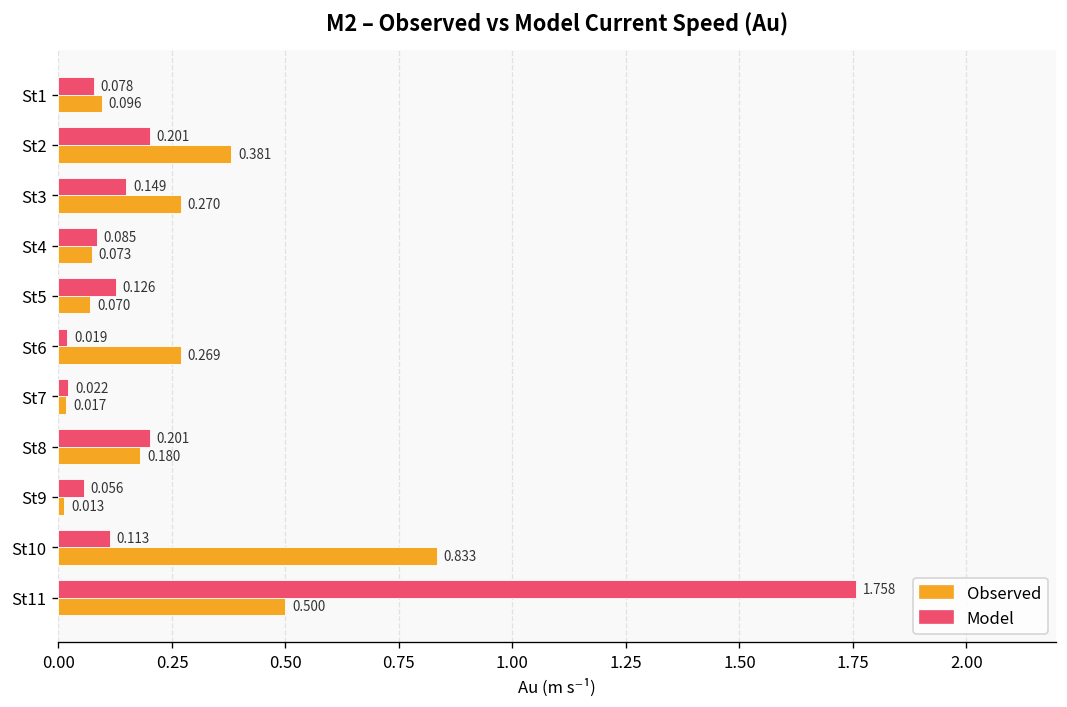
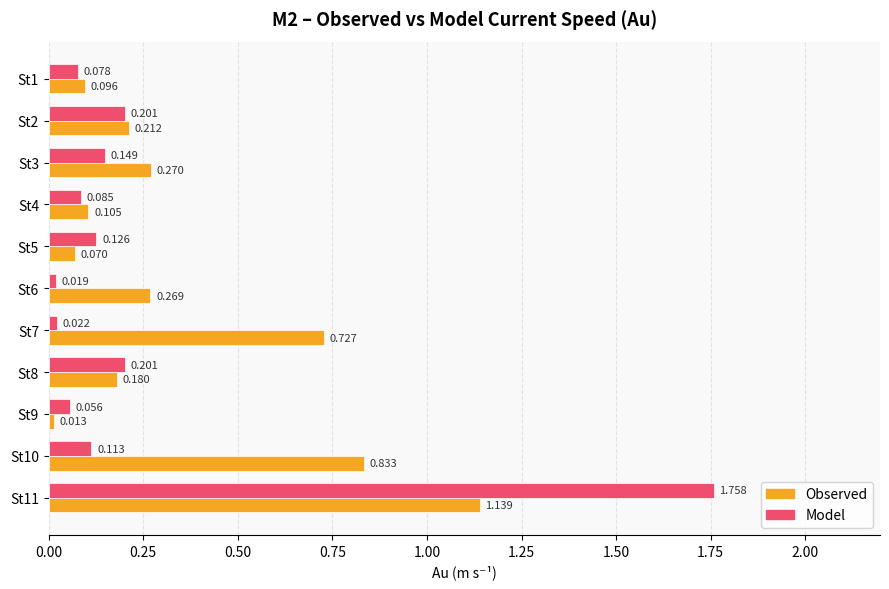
Observed, St2: 0.381 -> 0.212
Observed, St4: 0.073 -> 0.105
Observed, St7: 0.017 -> 0.727
Observed, St11: 0.500 -> 1.139
